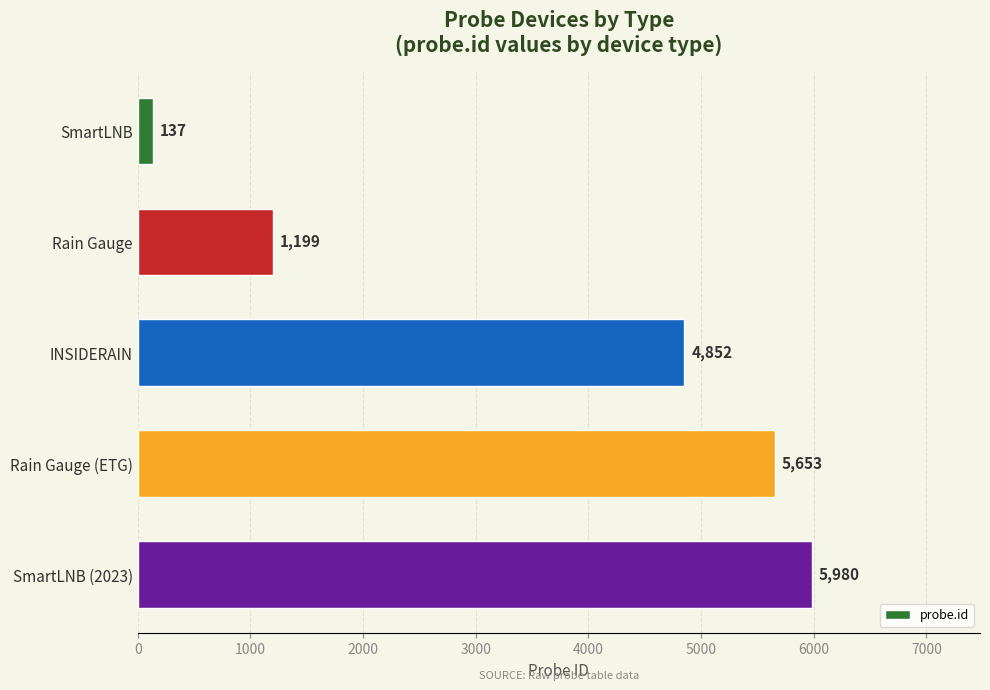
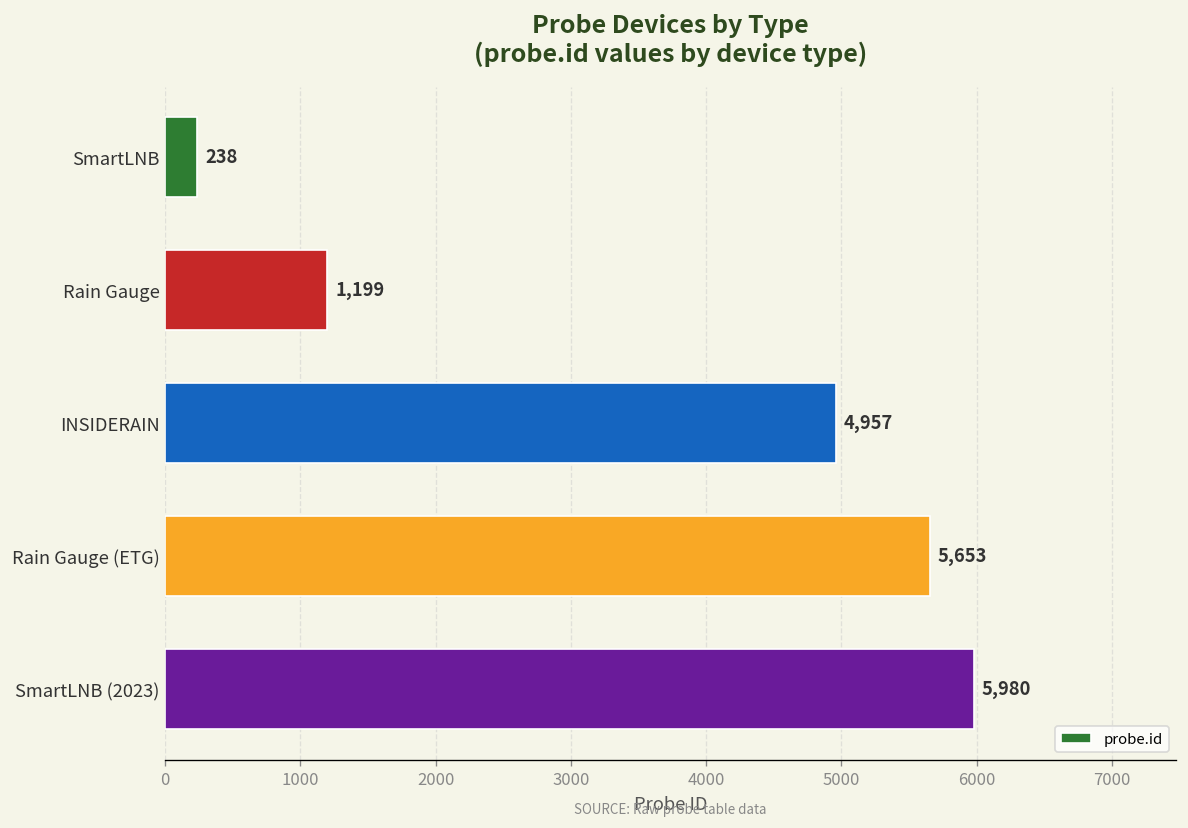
SmartLNB: 137 -> 238
INSIDERAIN: 4,852 -> 4,957
